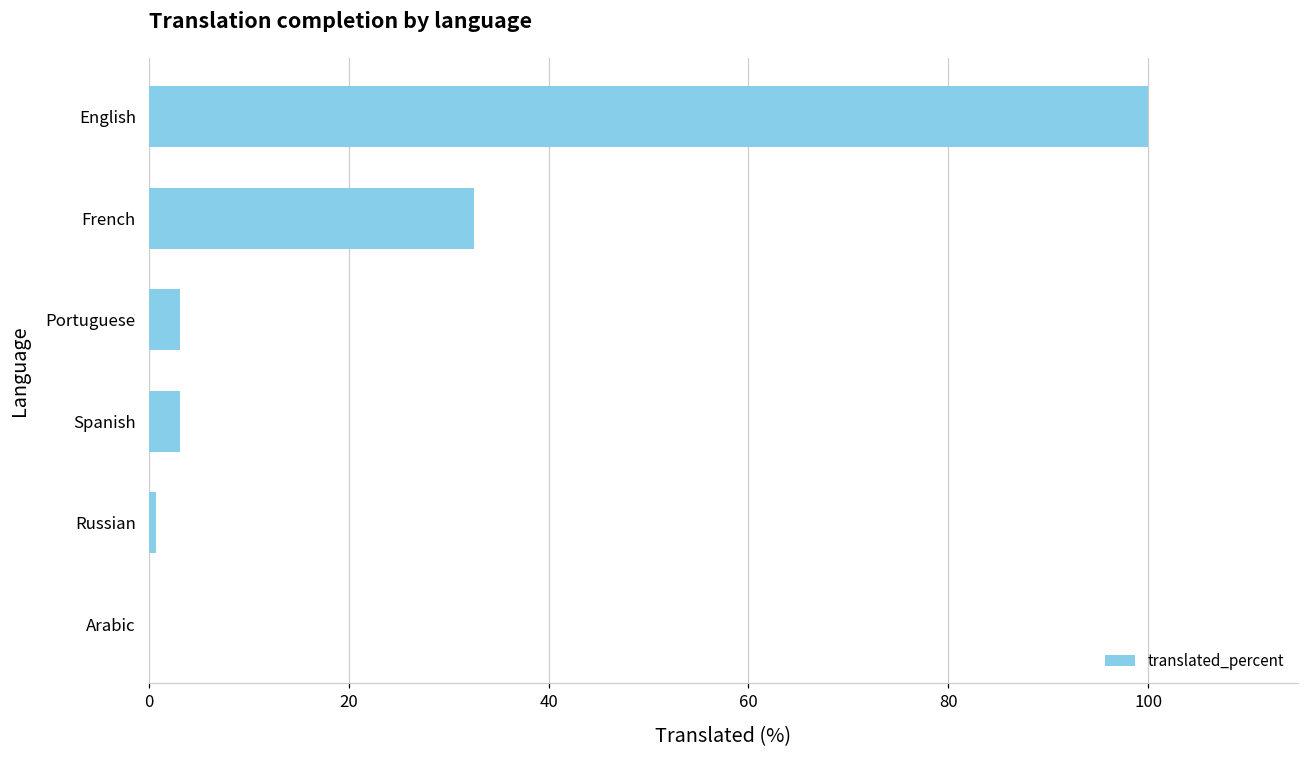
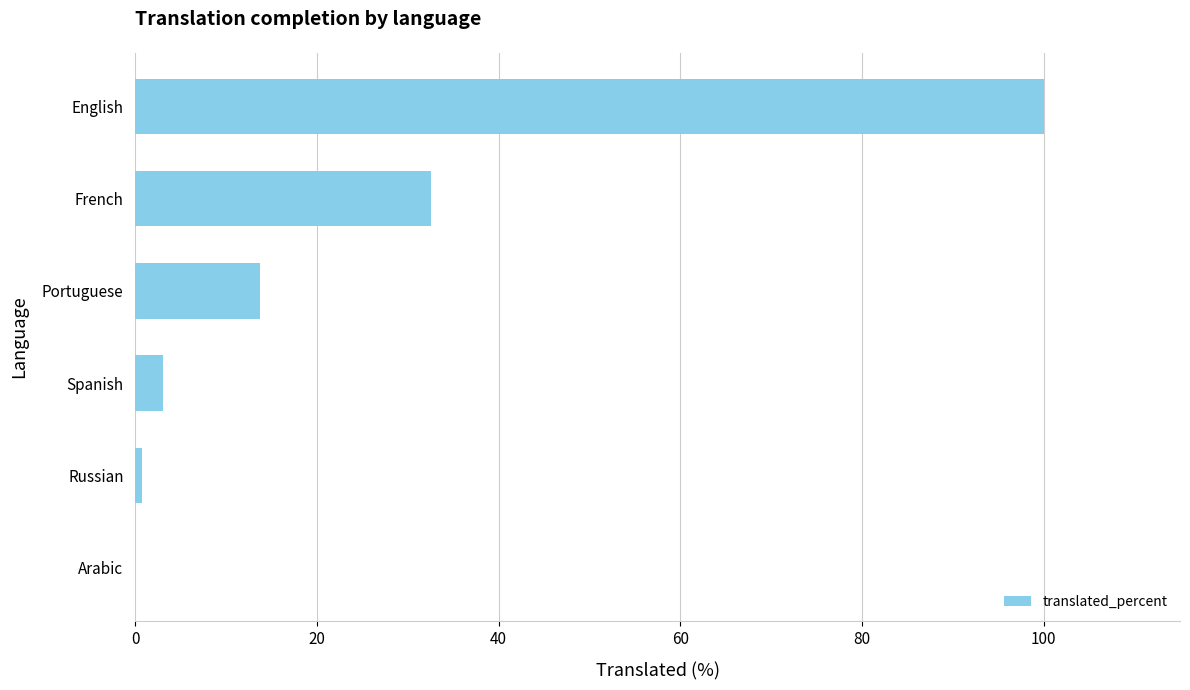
Portuguese: 3 -> 14
